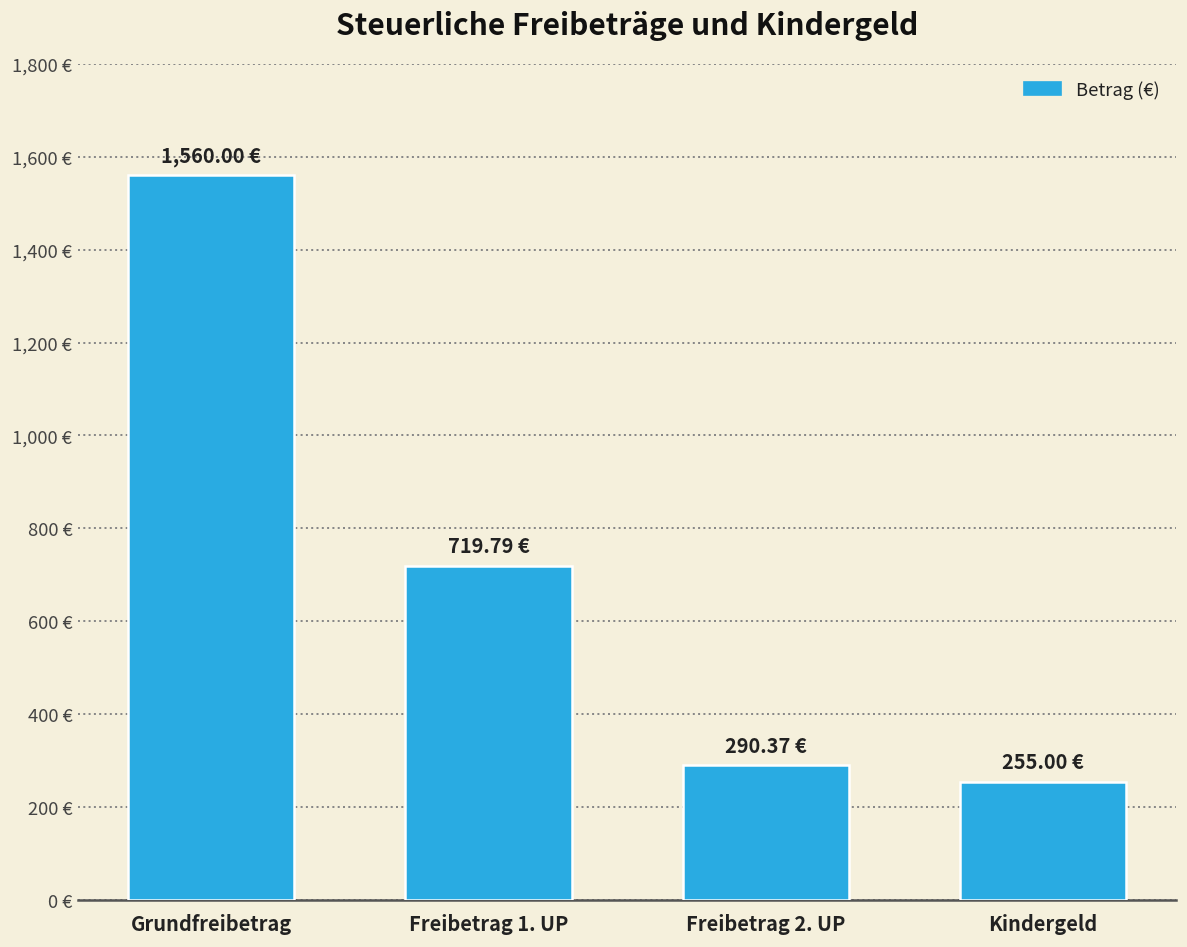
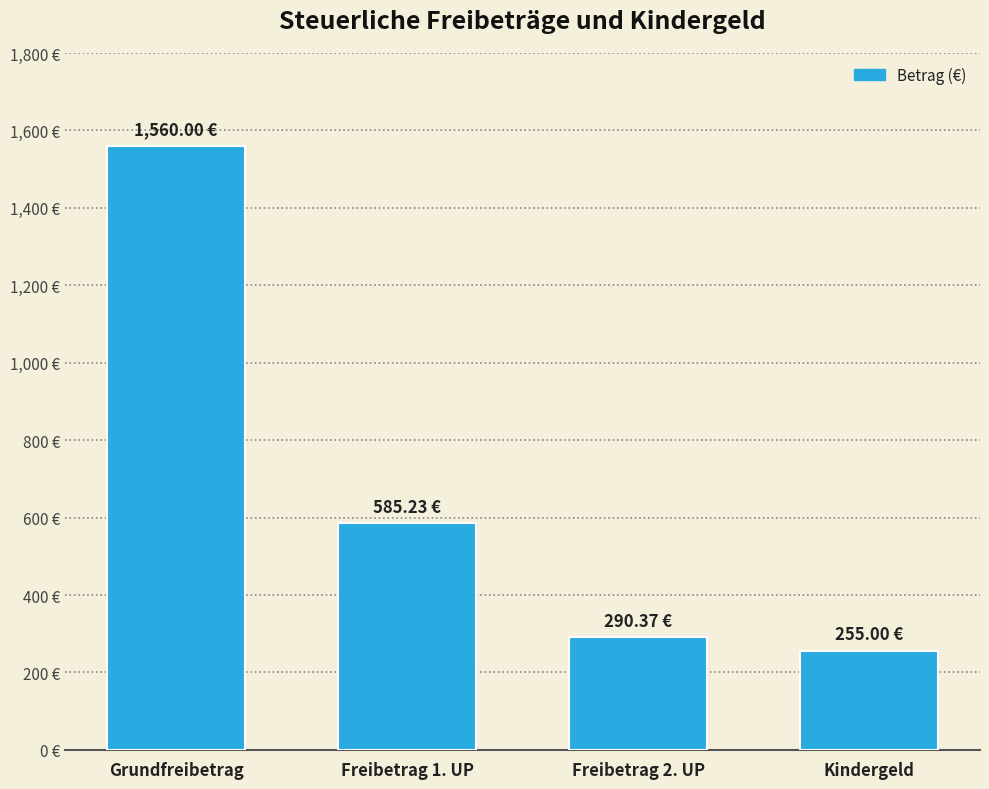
Freibetrag 1. UP: 719.79 -> 585.23
